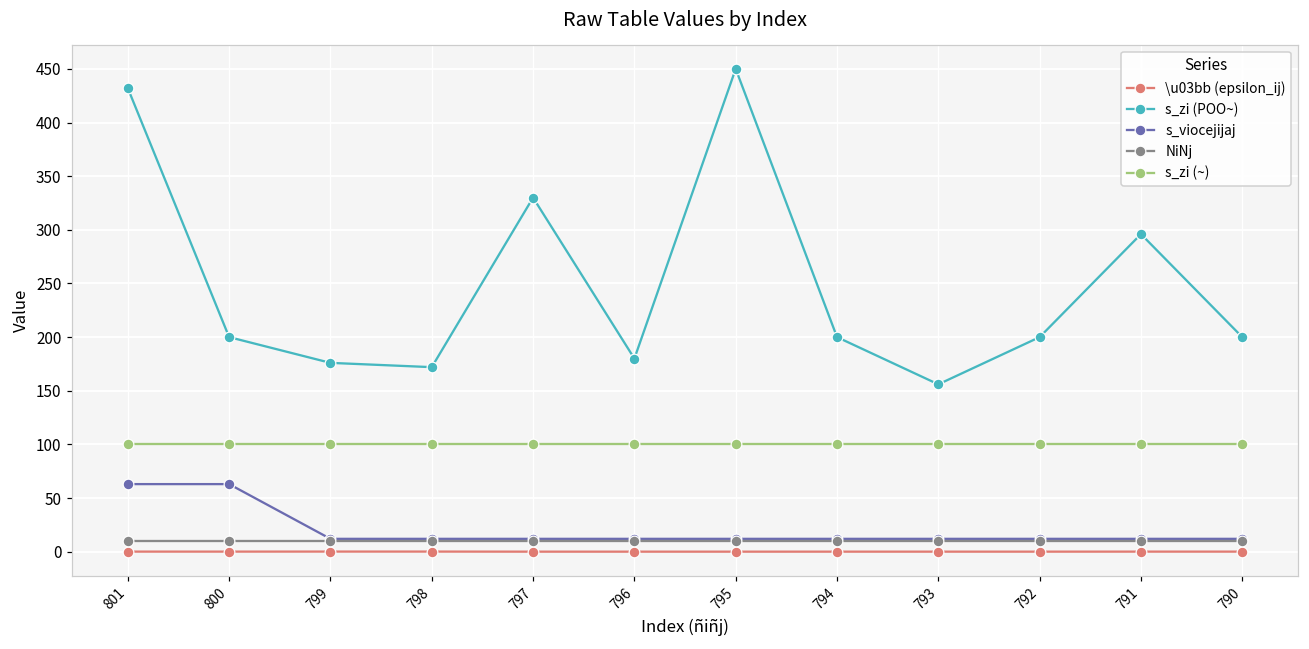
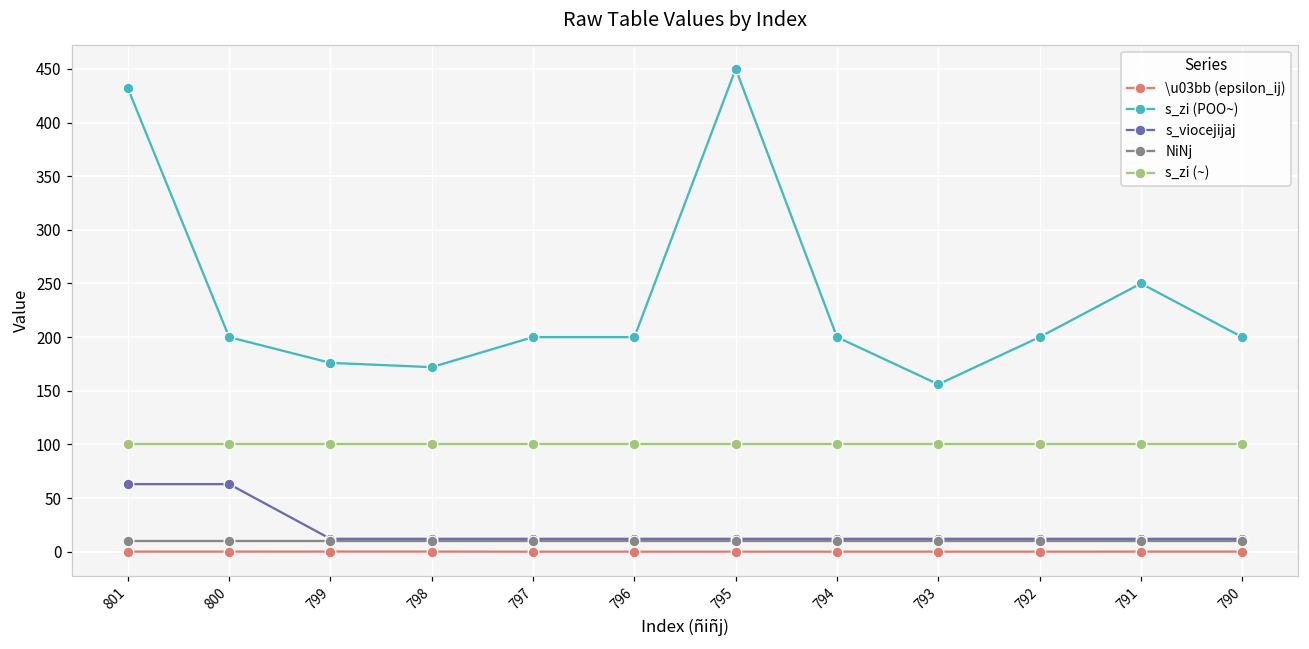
s_zi (POO~), 797: 330 -> 200
s_zi (POO~), 796: 180 -> 200
s_zi (POO~), 791: 300 -> 250
